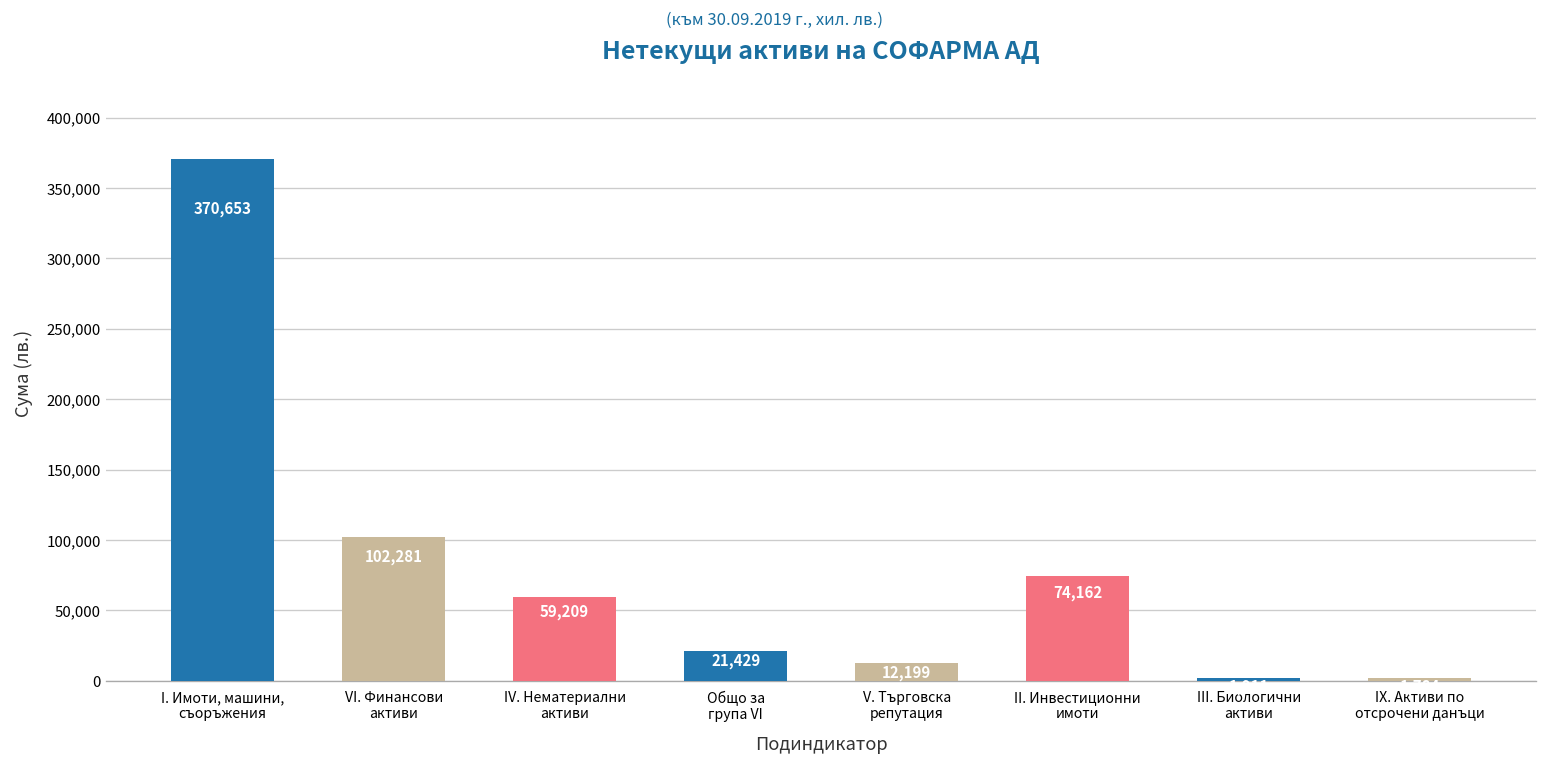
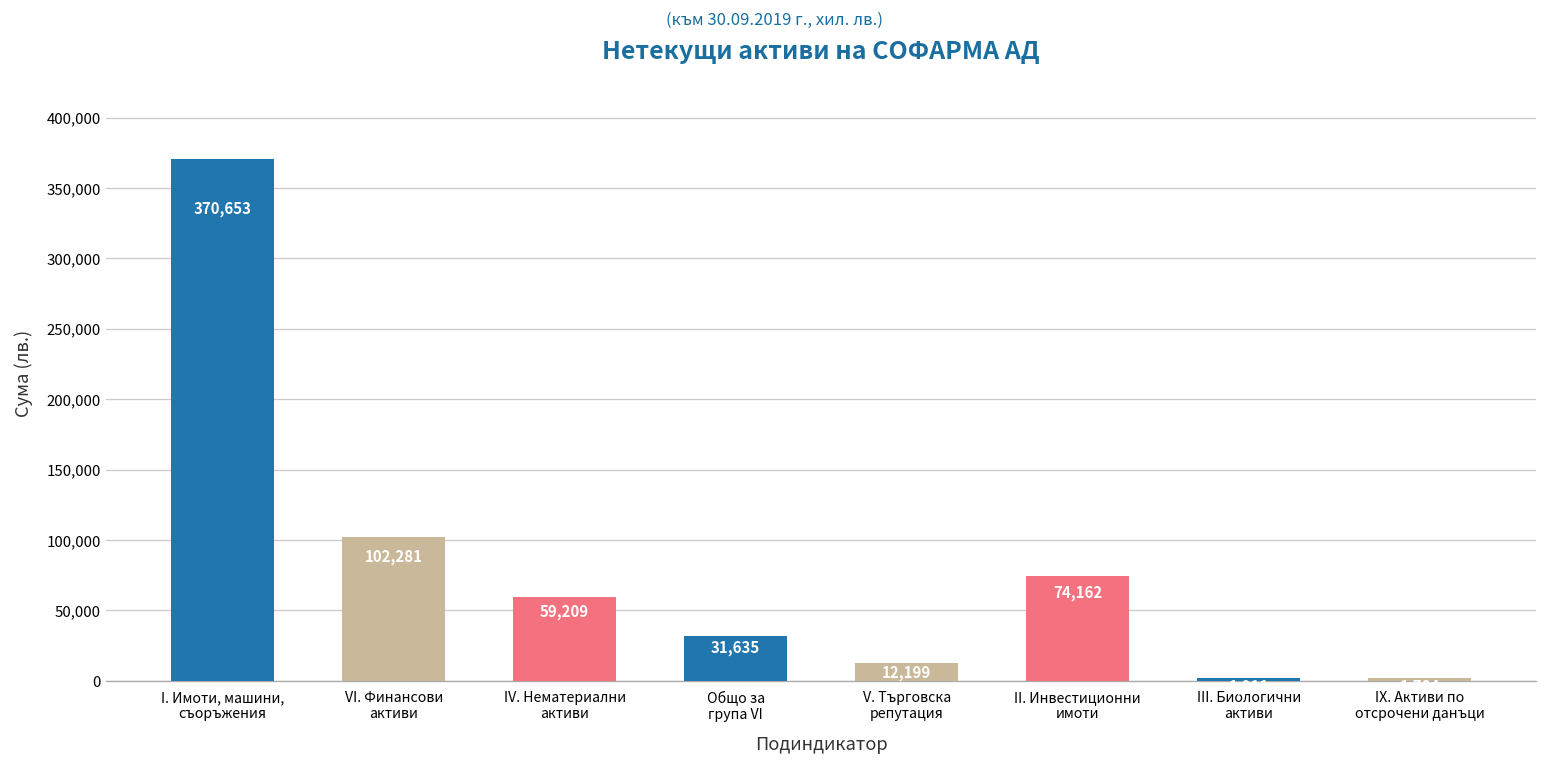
Общо за група VI: 21,429 -> 31,635
